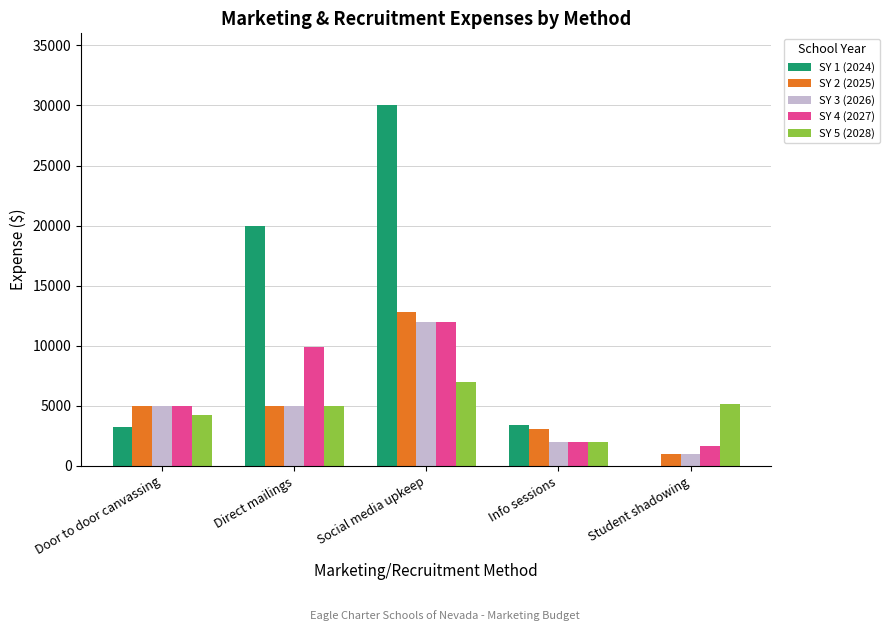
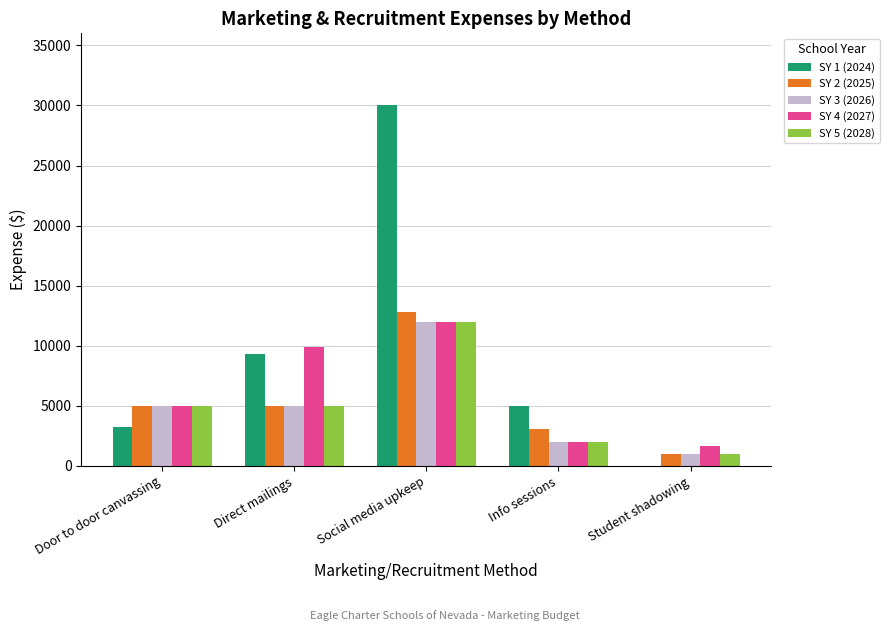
SY 5 (2028), Door to door canvassing: 4300 -> 5000
SY 1 (2024), Direct mailings: 20000 -> 9300
SY 5 (2028), Social media upkeep: 7000 -> 12000
SY 1 (2024), Info sessions: 3400 -> 5000
SY 5 (2028), Student shadowing: 5100 -> 1000
